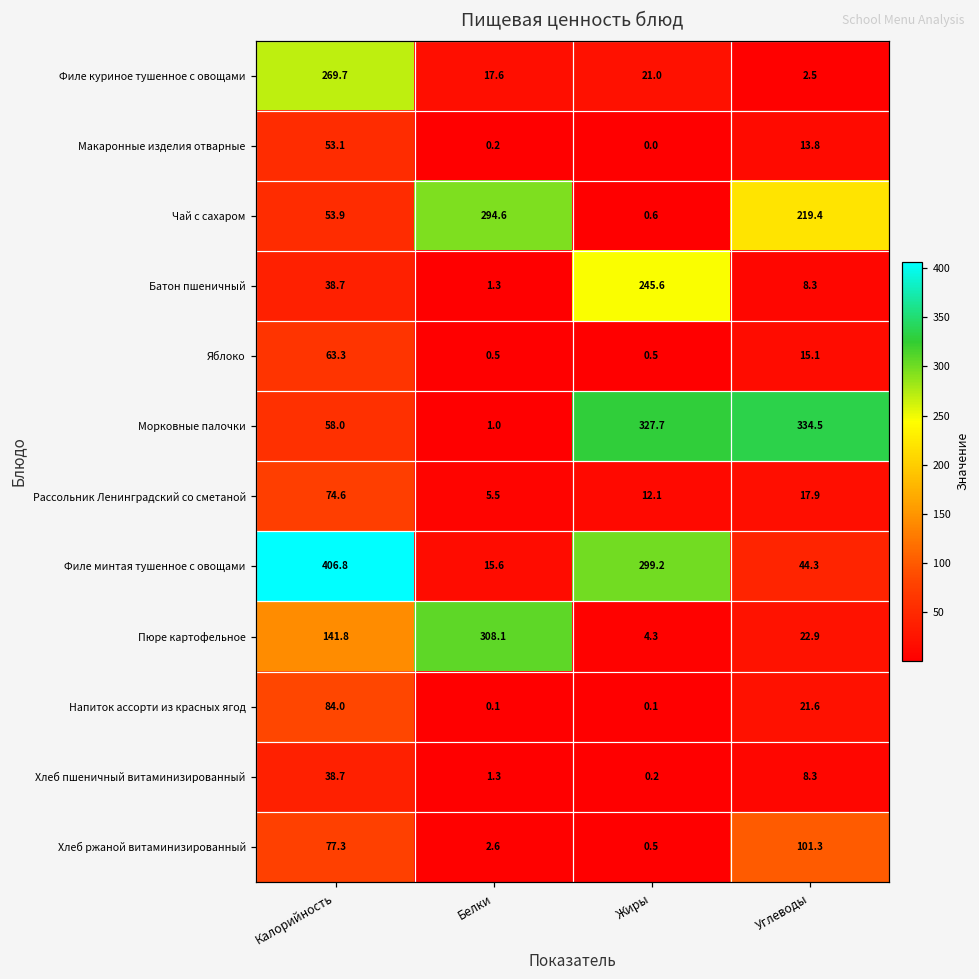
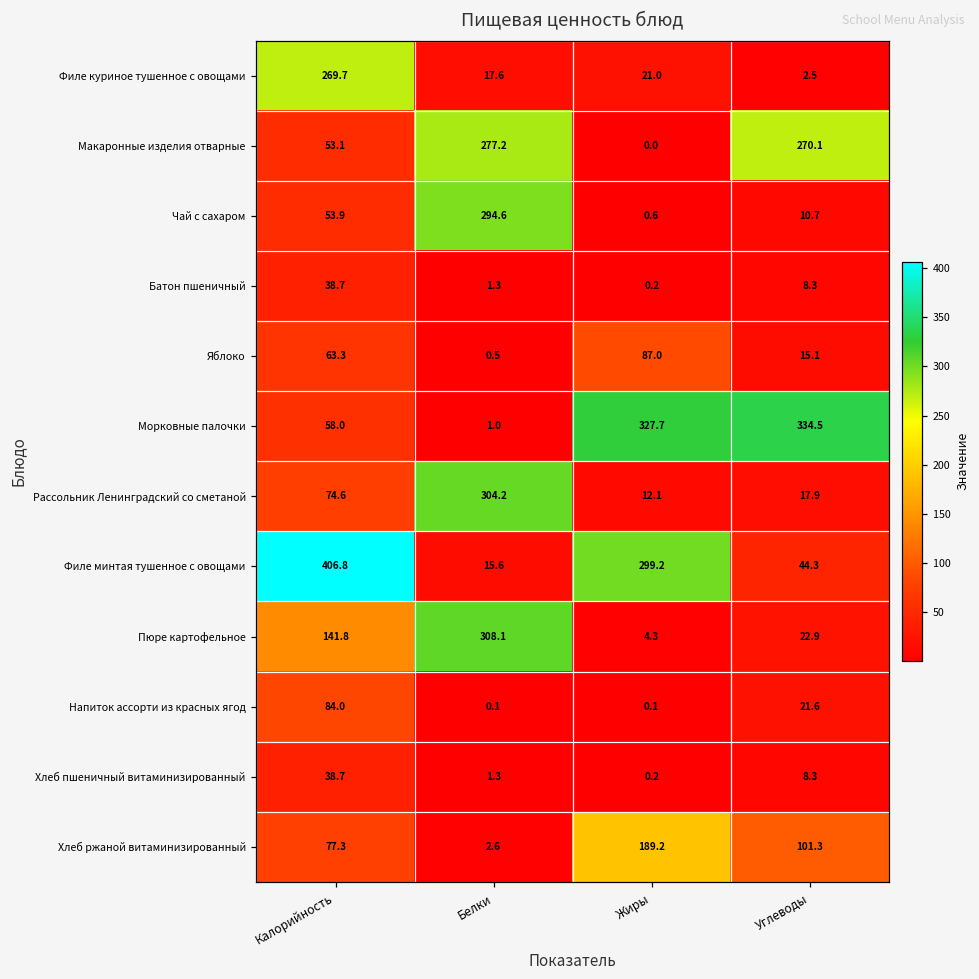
Макаронные изделия отварные, Белки: 0.2 -> 277.2
Макаронные изделия отварные, Углеводы: 13.8 -> 270.1
Чай с сахаром, Углеводы: 219.4 -> 10.7
Батон пшеничный, Жиры: 245.6 -> 0.2
Яблоко, Жиры: 0.5 -> 87.0
Рассольник Ленинградский со сметаной, Белки: 5.5 -> 304.2
Хлеб ржаной витаминизированный, Жиры: 0.5 -> 189.2
